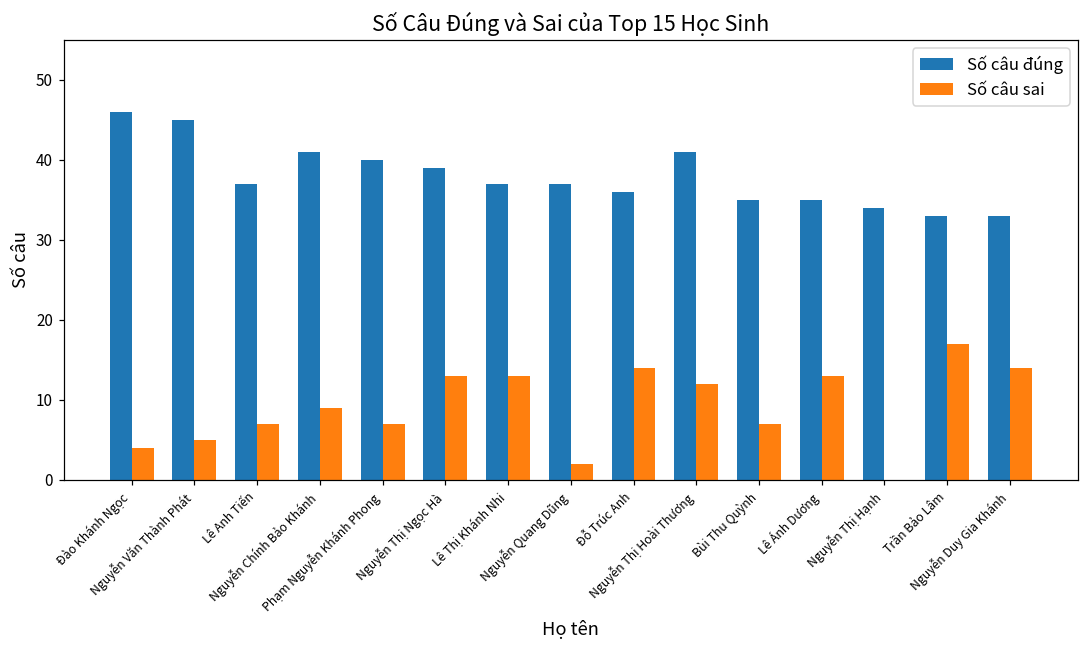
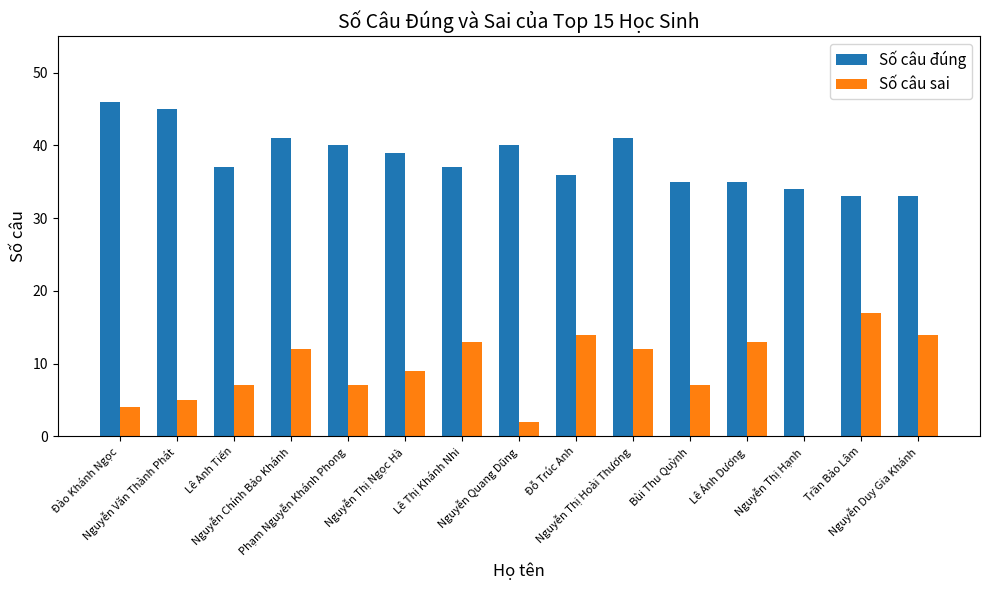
Số câu sai, Nguyễn Chính Bảo Khánh: 9 -> 12
Số câu sai, Nguyễn Thị Ngọc Hà: 13 -> 9
Số câu đúng, Nguyễn Quang Dũng: 37 -> 40
